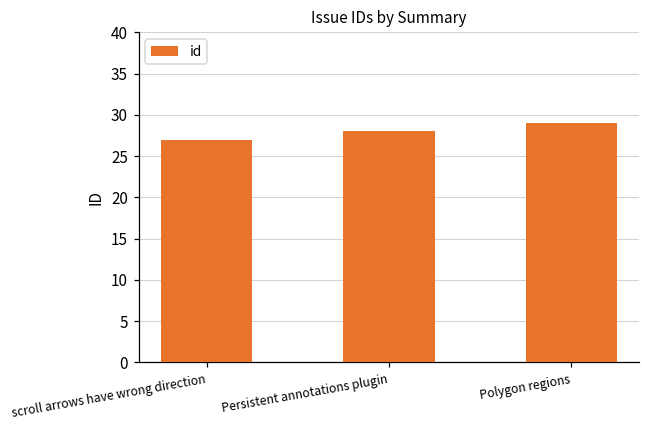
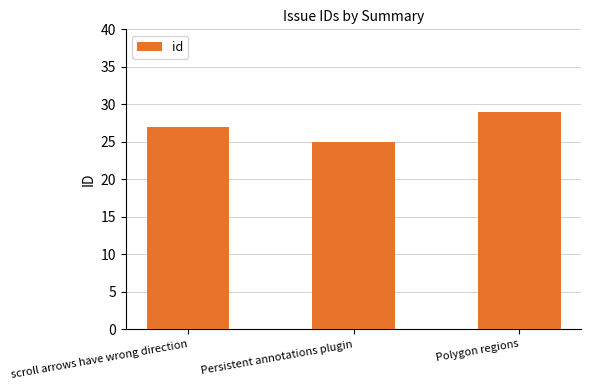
Persistent annotations plugin: 28 -> 25
